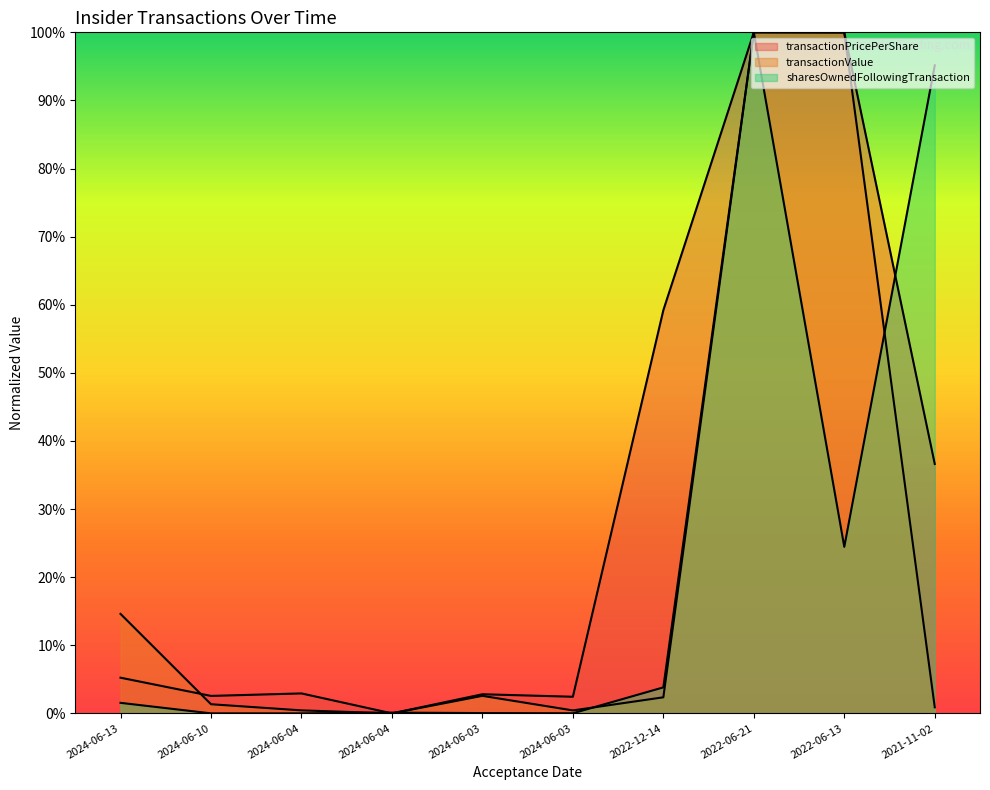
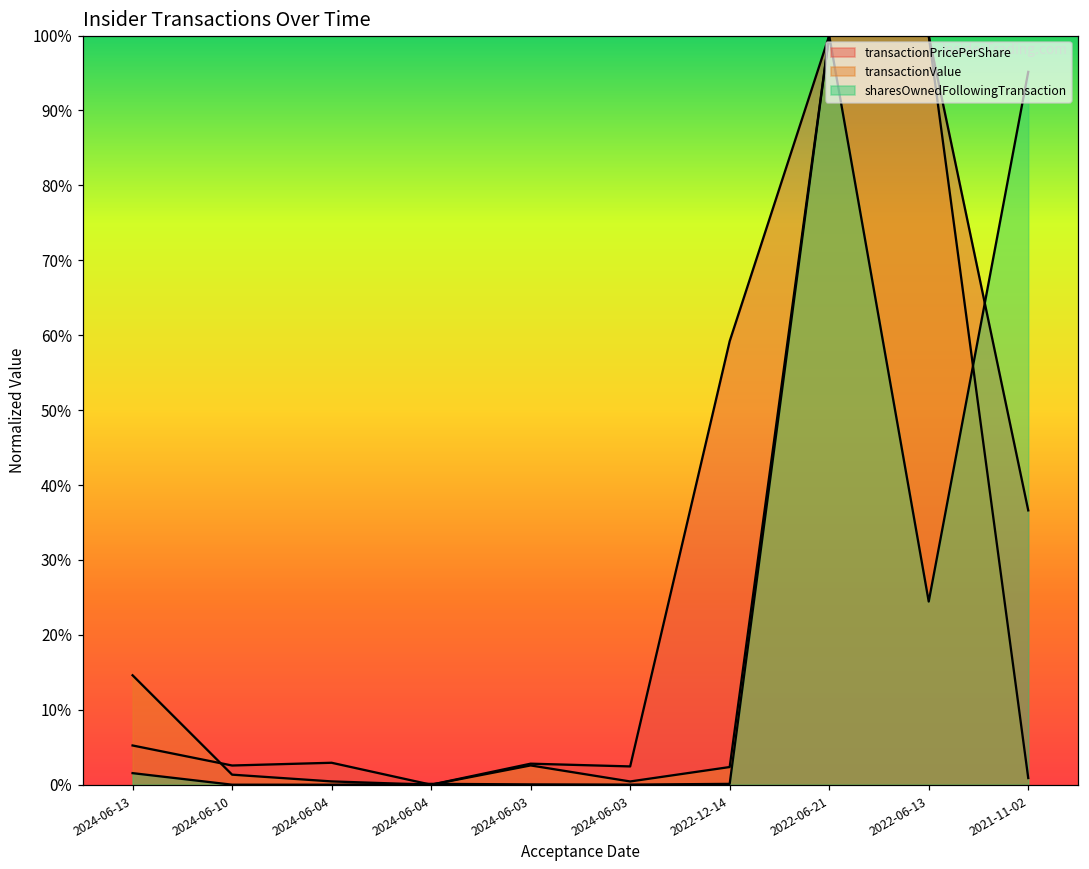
sharesOwnedFollowingTransaction, 2022-12-14: 4% -> 0%
